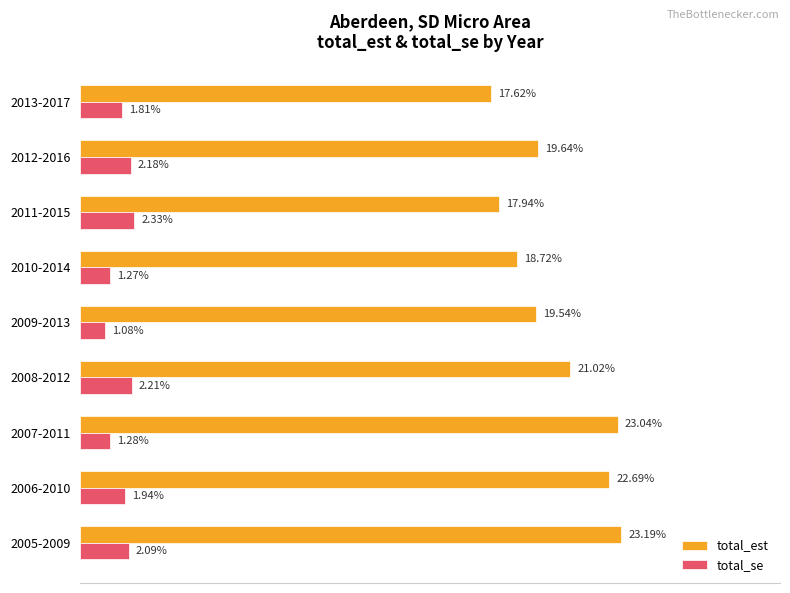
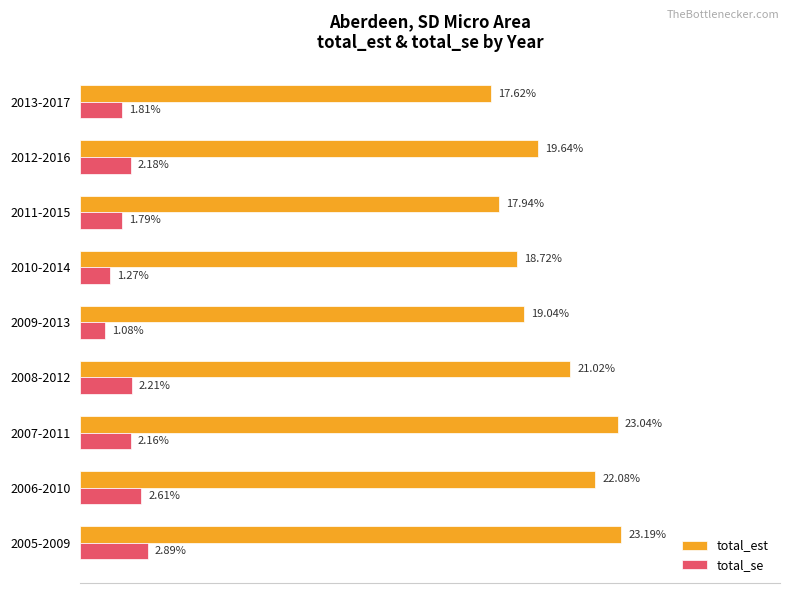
total_se, 2011-2015: 2.33% -> 1.79%
total_est, 2009-2013: 19.54% -> 19.04%
total_se, 2007-2011: 1.28% -> 2.16%
total_est, 2006-2010: 22.69% -> 22.08%
total_se, 2006-2010: 1.94% -> 2.61%
total_se, 2005-2009: 2.09% -> 2.89%
